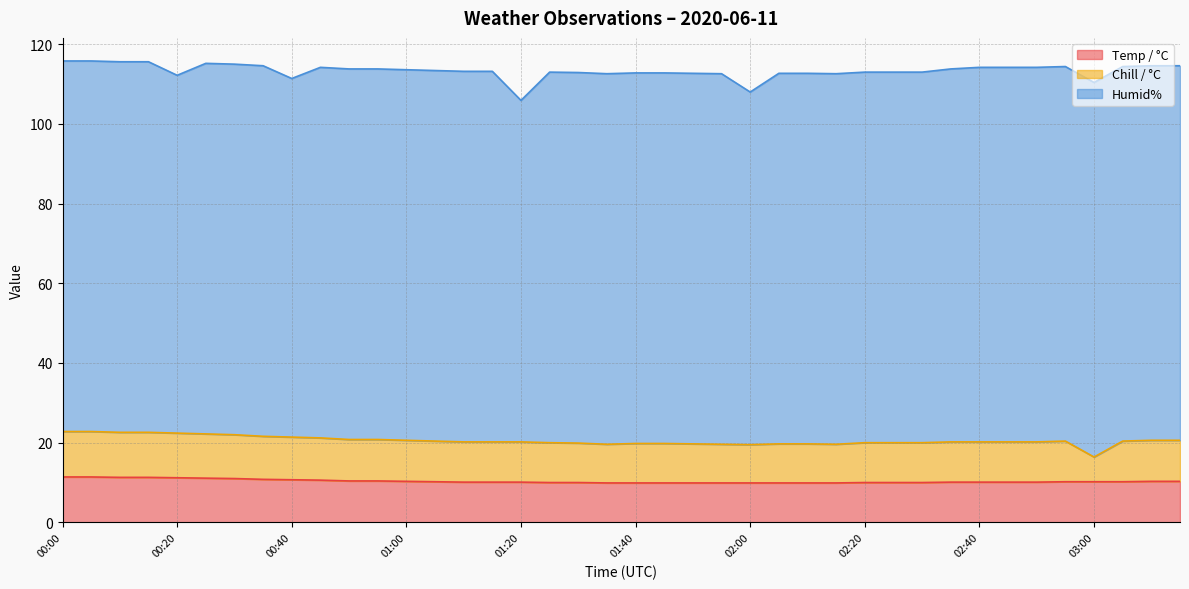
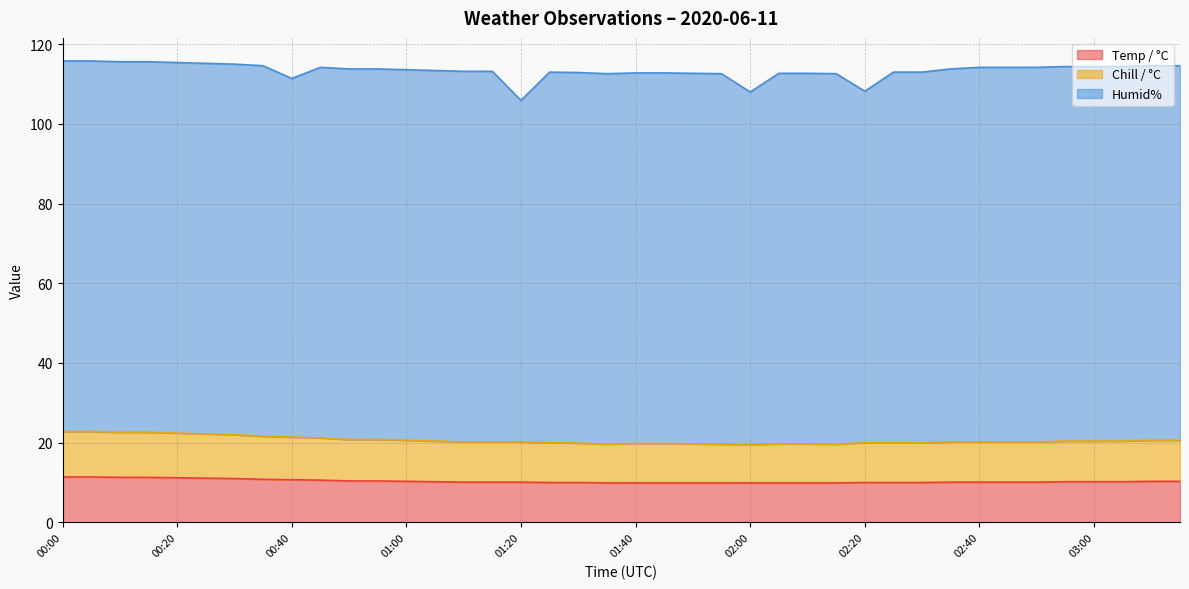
Humid%, 00:20: 90 -> 93
Humid%, 02:20: 93 -> 88
Chill / °C, 03:00: 6 -> 10
